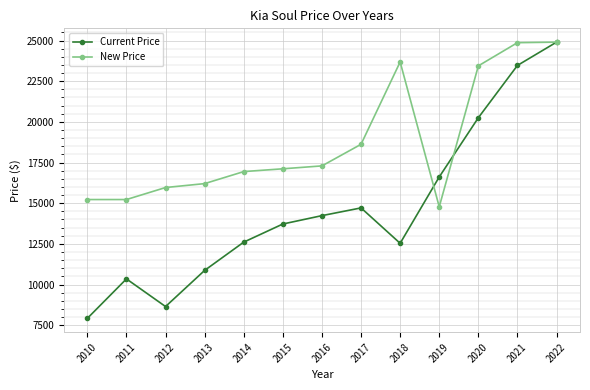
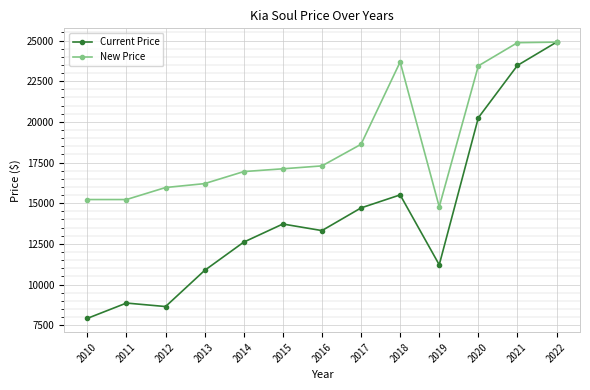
Current Price, 2011: 10300 -> 8900
Current Price, 2016: 14200 -> 13300
Current Price, 2018: 12500 -> 15500
Current Price, 2019: 16600 -> 11200
